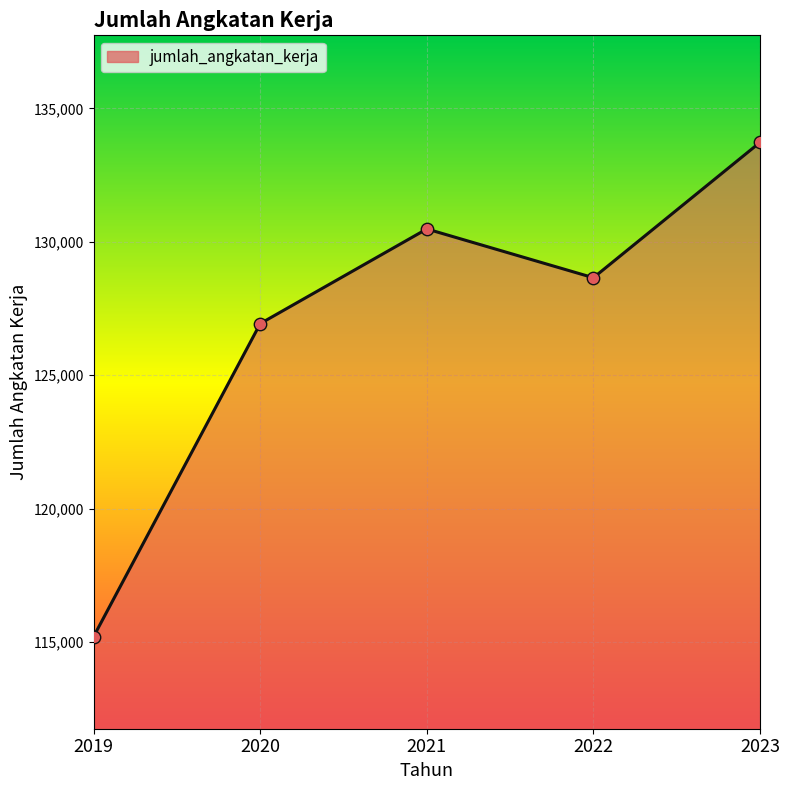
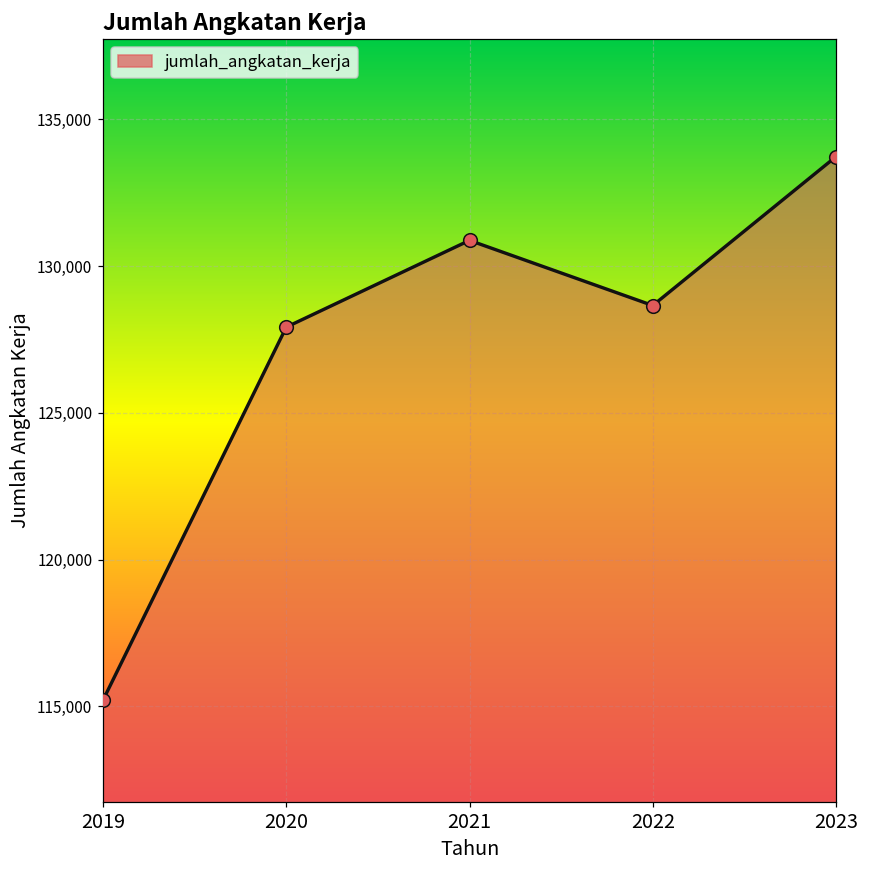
2020: 126,900 -> 127,900
2021: 130,500 -> 130,900
